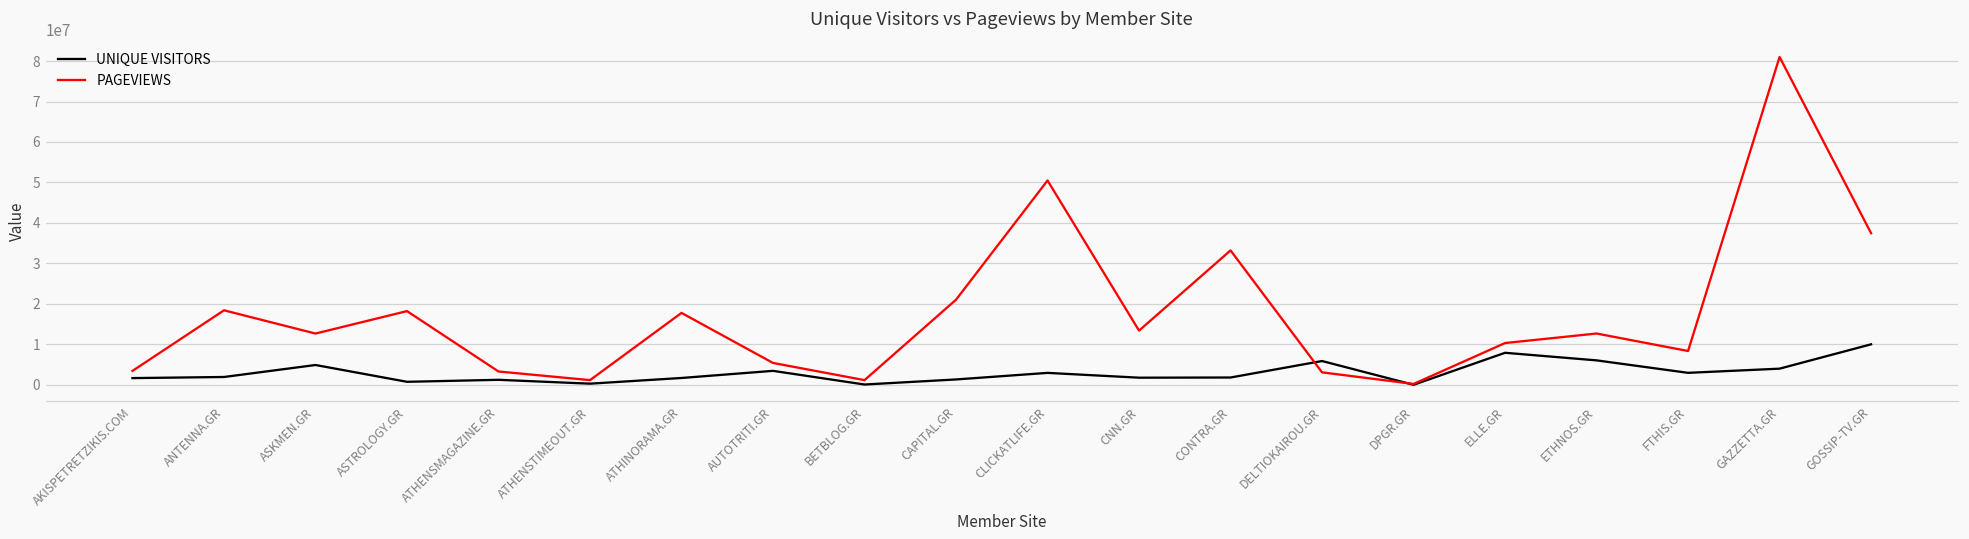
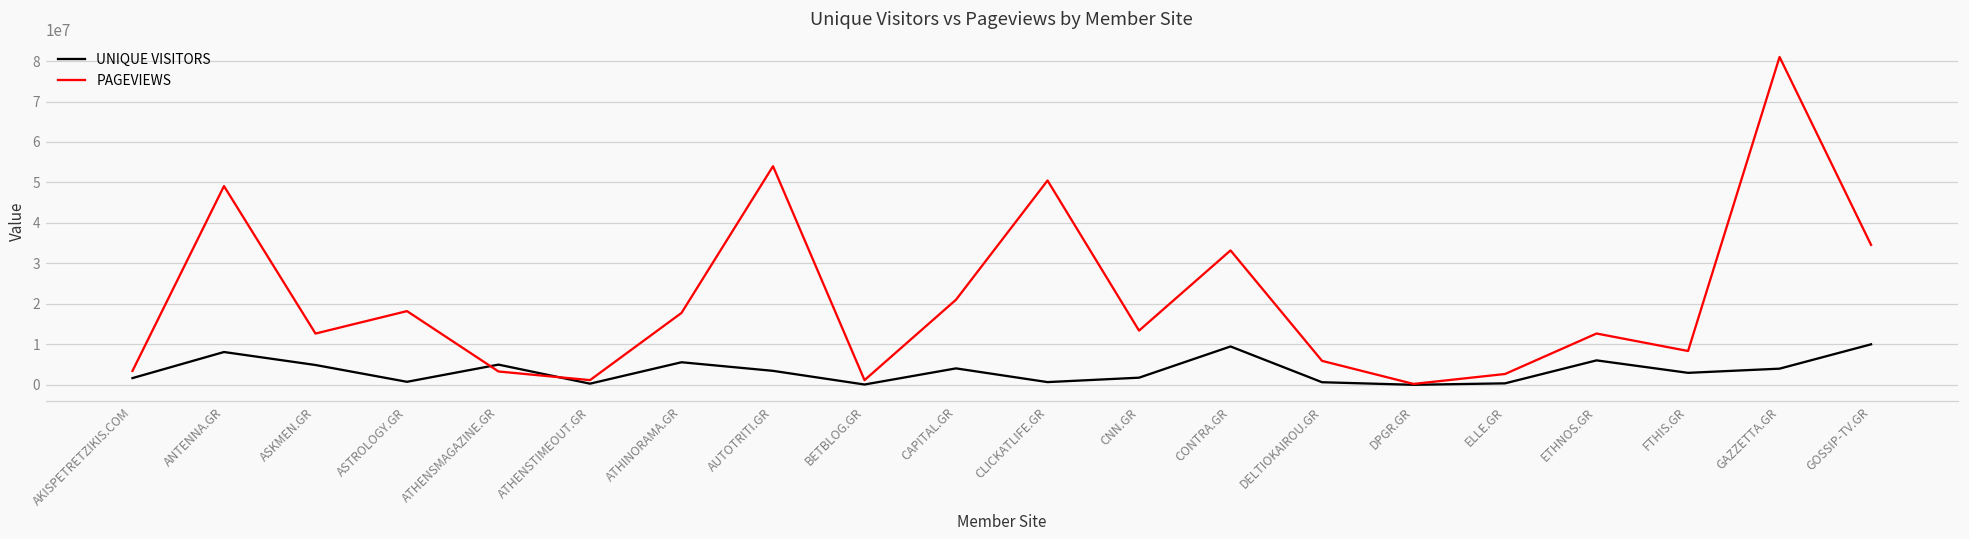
UNIQUE VISITORS, ANTENNA.GR: 2000000 -> 8000000
PAGEVIEWS, ANTENNA.GR: 18000000 -> 49000000
UNIQUE VISITORS, ATHENSMAGAZINE.GR: 1000000 -> 5000000
UNIQUE VISITORS, ATHINORAMA.GR: 2000000 -> 6000000
PAGEVIEWS, AUTOTRITI.GR: 5000000 -> 54000000
UNIQUE VISITORS, CAPITAL.GR: 1000000 -> 4000000
UNIQUE VISITORS, CLICKATLIFE.GR: 3000000 -> 1000000
UNIQUE VISITORS, CONTRA.GR: 2000000 -> 9000000
UNIQUE VISITORS, DELTIOKAIROU.GR: 6000000 -> 1000000
PAGEVIEWS, DELTIOKAIROU.GR: 3000000 -> 6000000
UNIQUE VISITORS, ELLE.GR: 8000000 -> 0
PAGEVIEWS, ELLE.GR: 10000000 -> 3000000
PAGEVIEWS, GOSSIP-TV.GR: 37000000 -> 35000000
